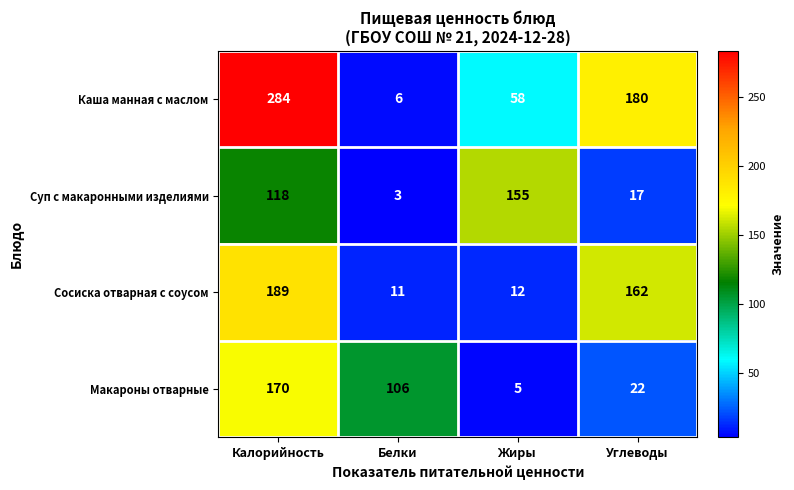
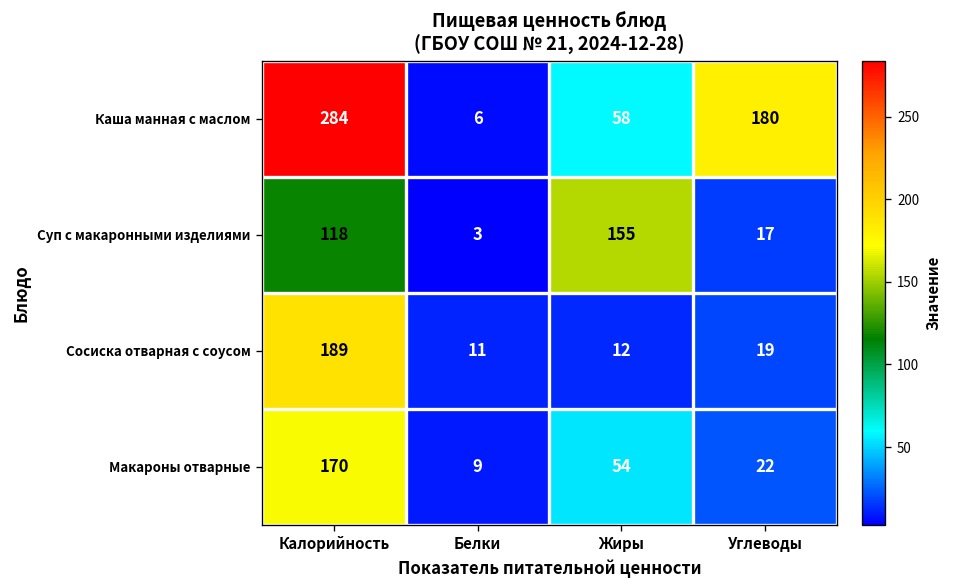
Сосиска отварная с соусом, Углеводы: 162 -> 19
Макароны отварные, Белки: 106 -> 9
Макароны отварные, Жиры: 5 -> 54
